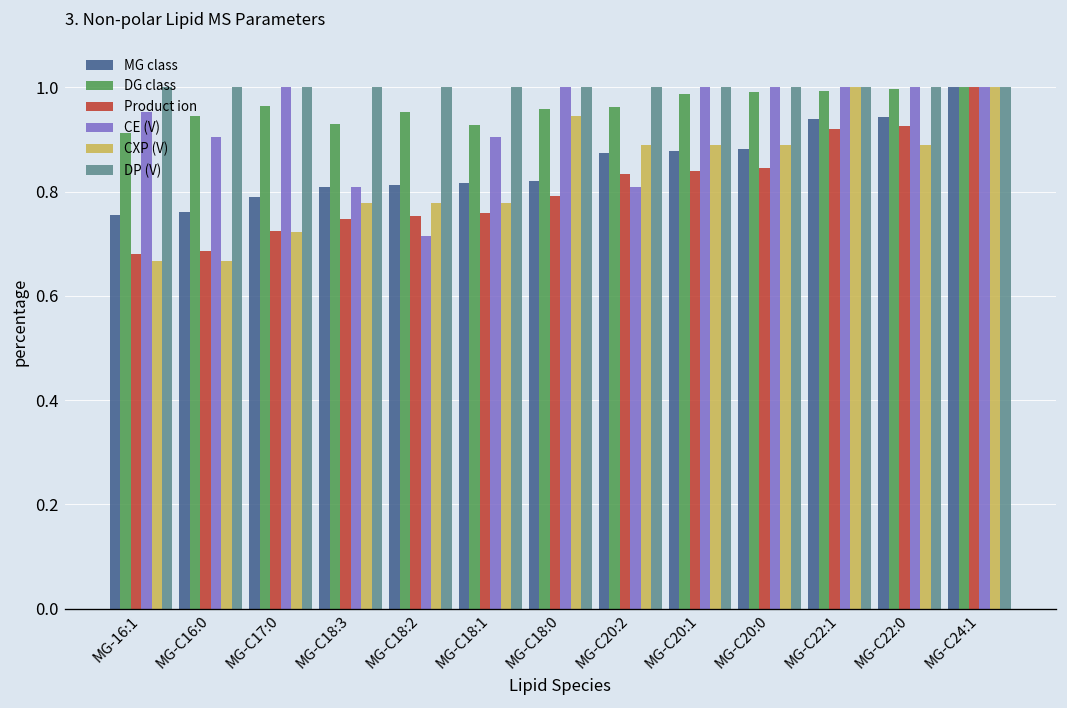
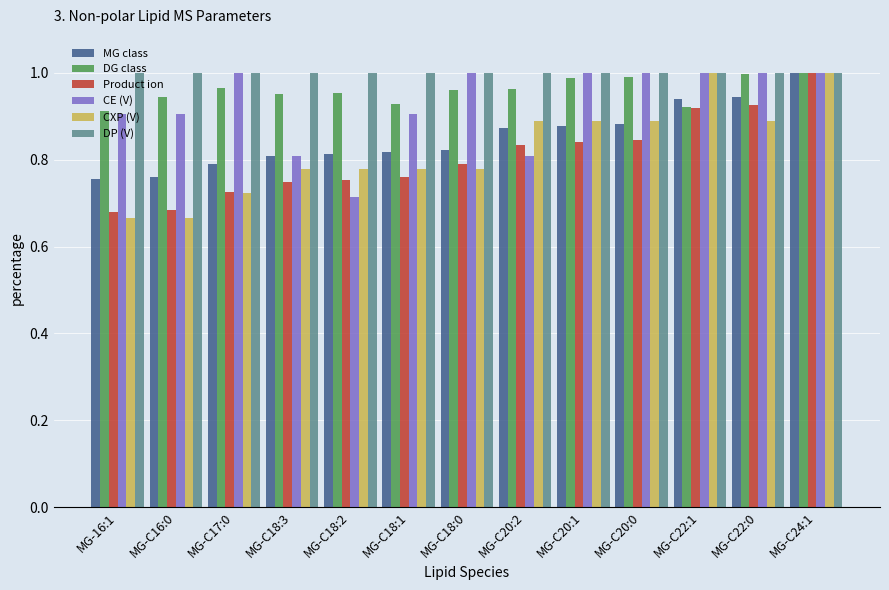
CE (V), MG-16:1: 0.95 -> 0.90
DG class, MG-C18:3: 0.93 -> 0.95
CXP (V), MG-C18:0: 0.94 -> 0.78
DG class, MG-C22:1: 0.99 -> 0.92
